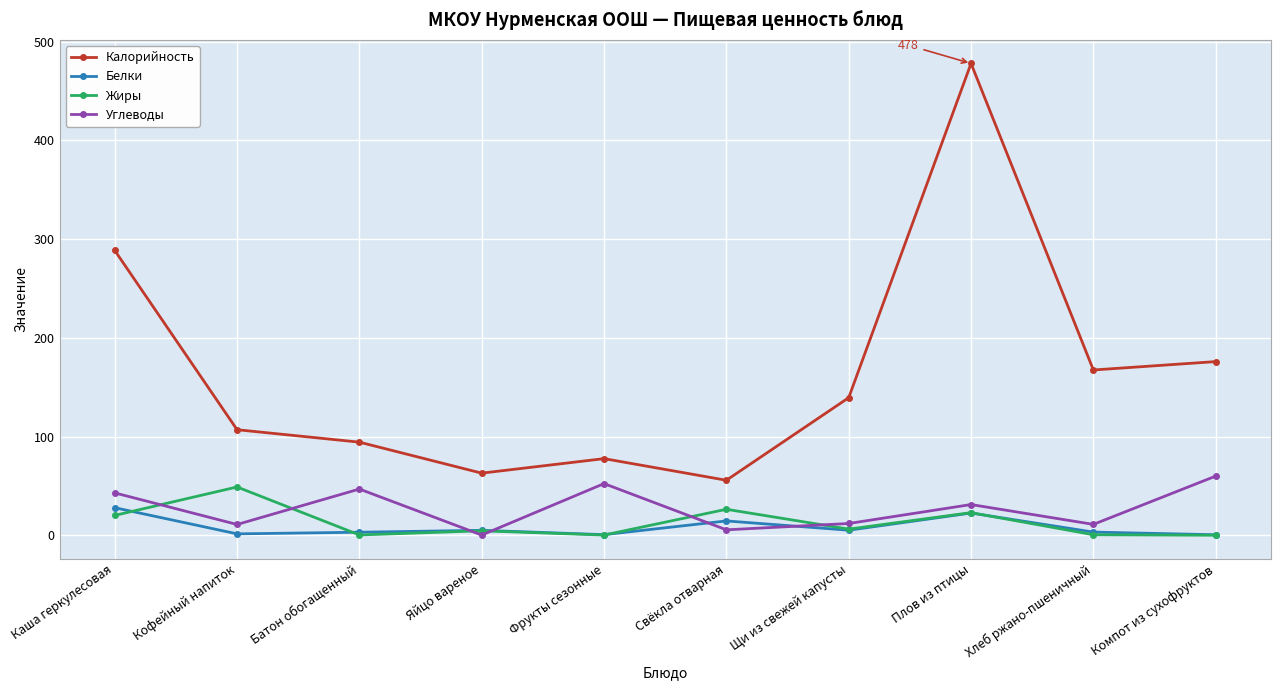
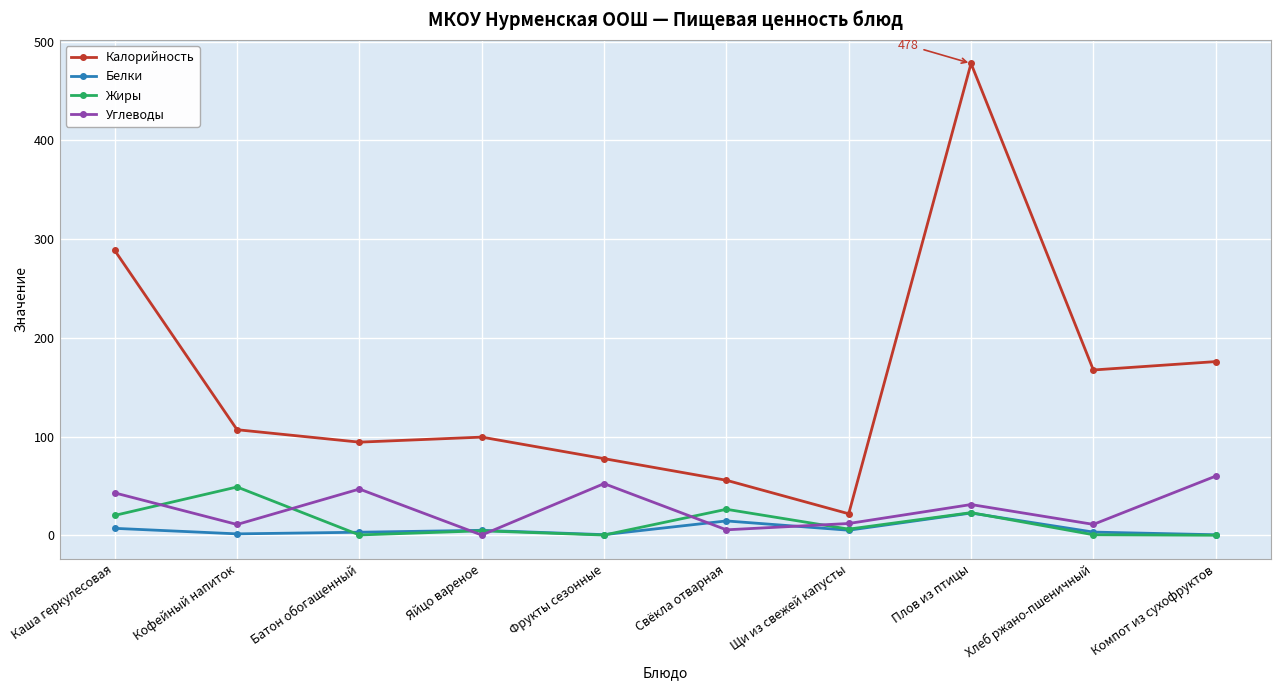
Белки, Каша геркулесовая: 30 -> 10
Калорийность, Яйцо вареное: 60 -> 100
Калорийность, Щи из свежей капусты: 140 -> 20
